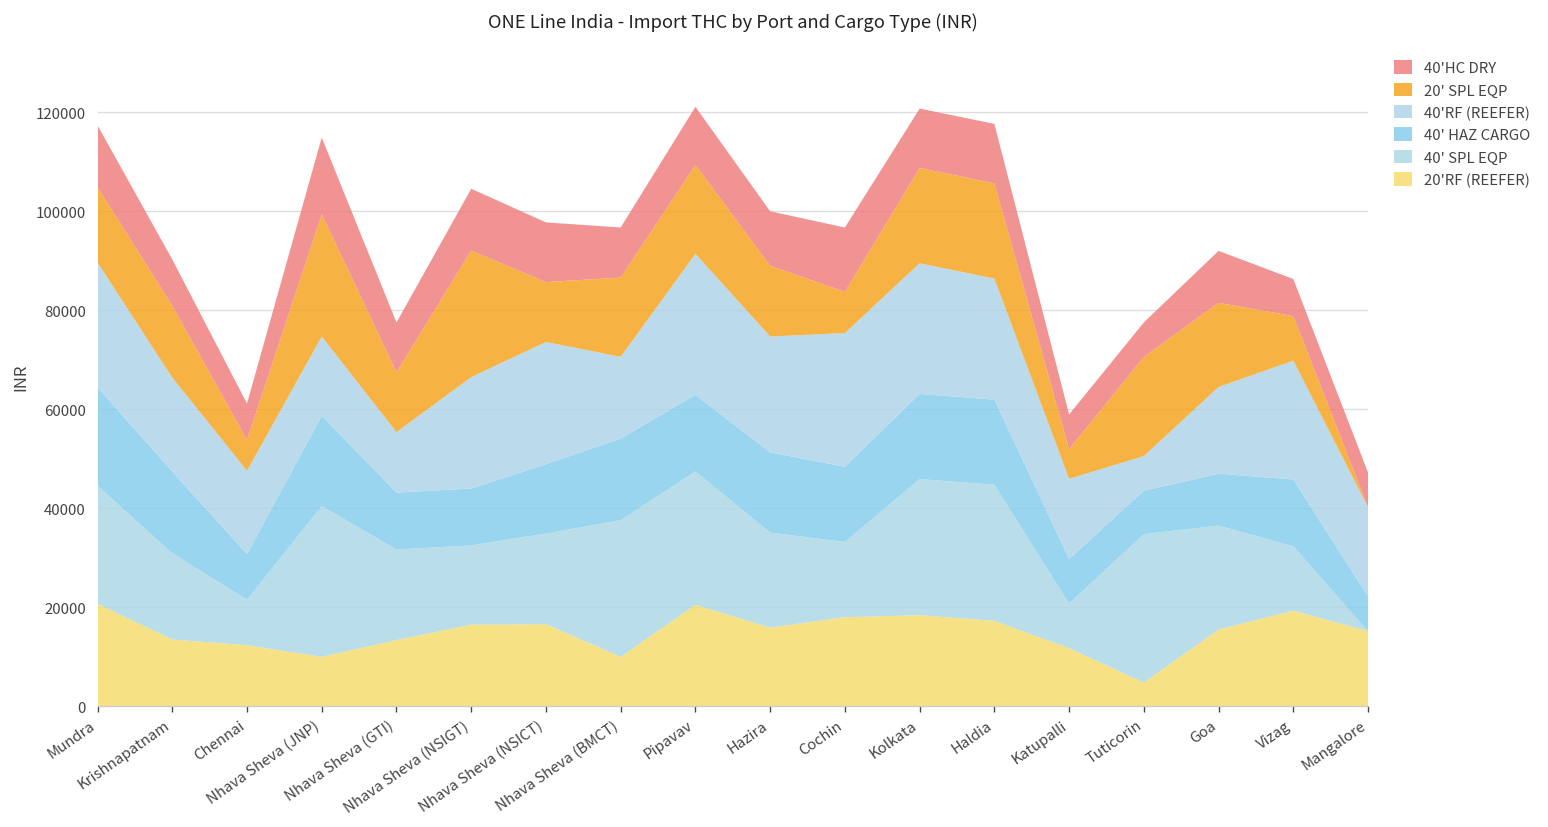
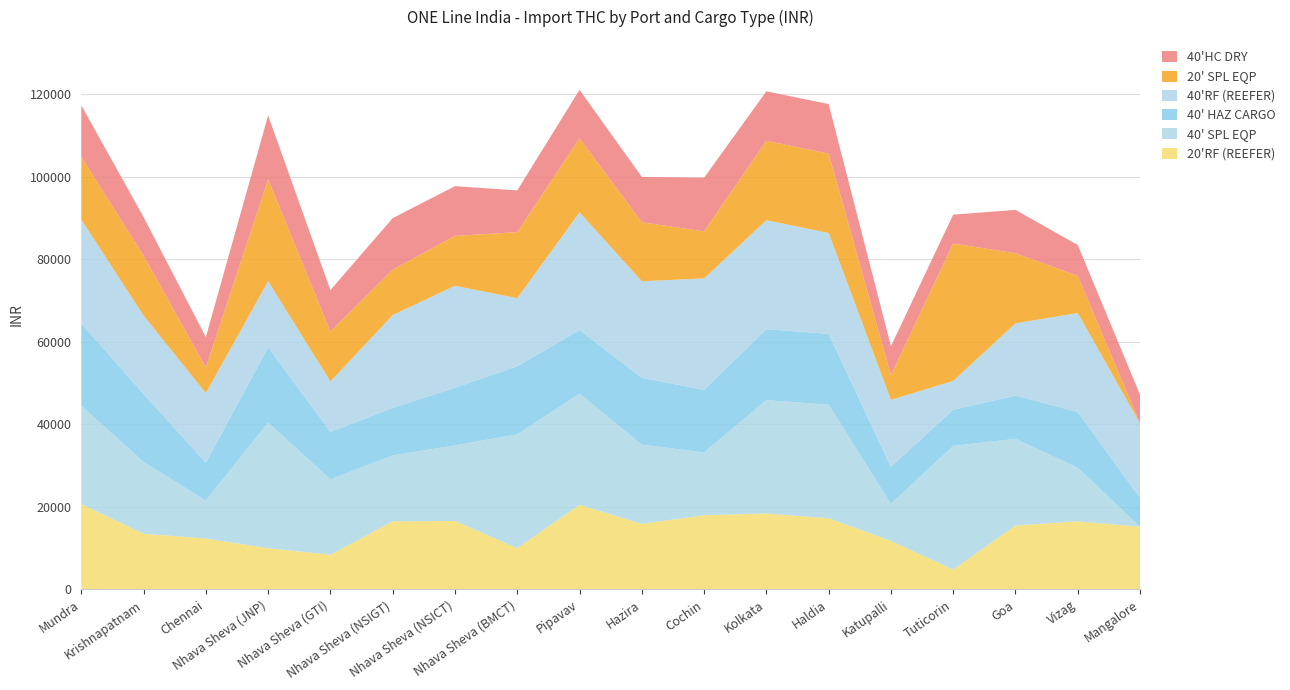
20'RF (REEFER), Nhava Sheva (GTI): 13000 -> 8000
20' SPL EQP, Nhava Sheva (NSIGT): 26000 -> 11000
20' SPL EQP, Cochin: 8000 -> 11000
20' SPL EQP, Tuticorin: 20000 -> 33000
20'RF (REEFER), Vizag: 19000 -> 17000
